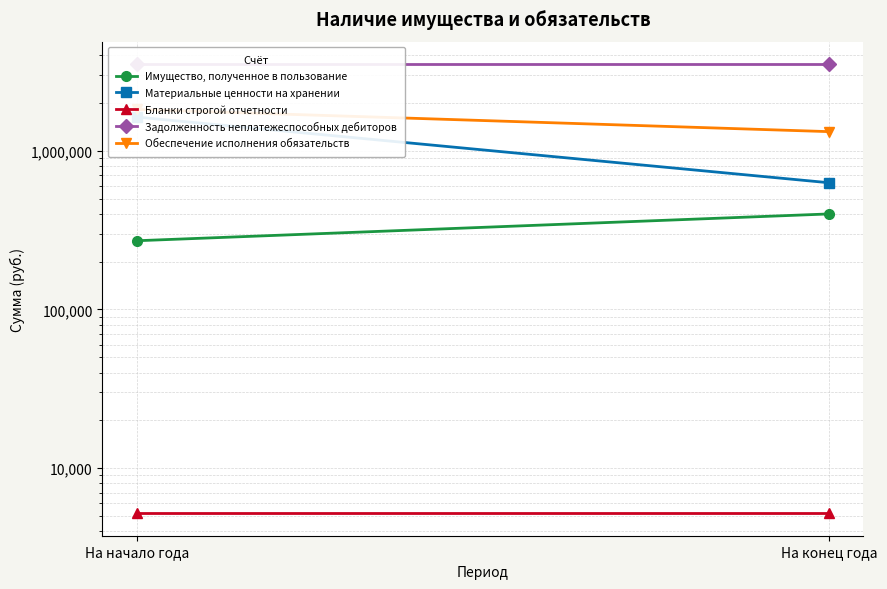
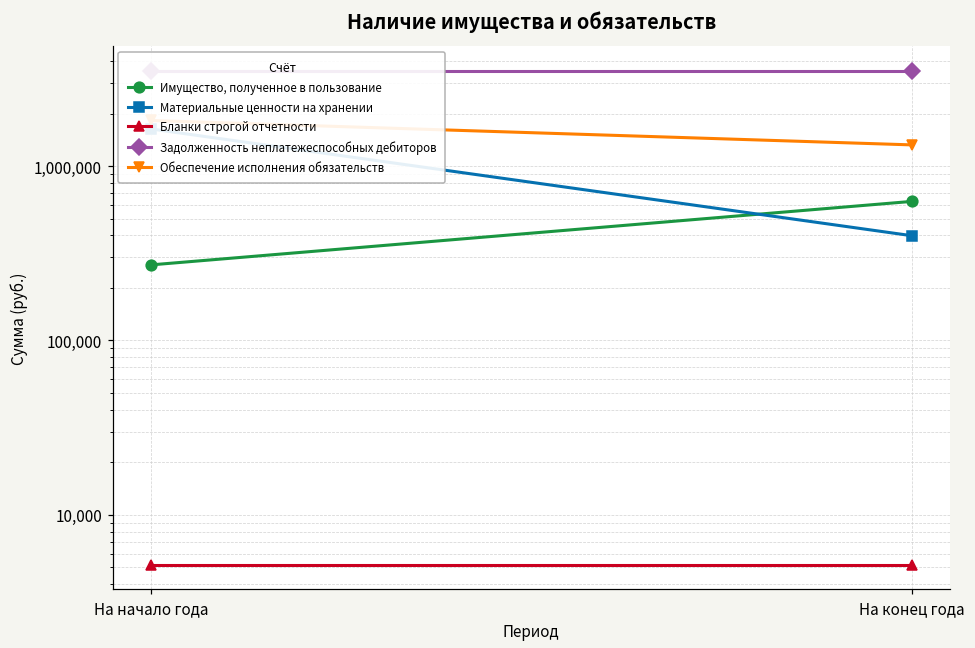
Имущество, полученное в пользование, На конец года: 400,000 -> 630,000
Материальные ценности на хранении, На конец года: 630,000 -> 400,000
